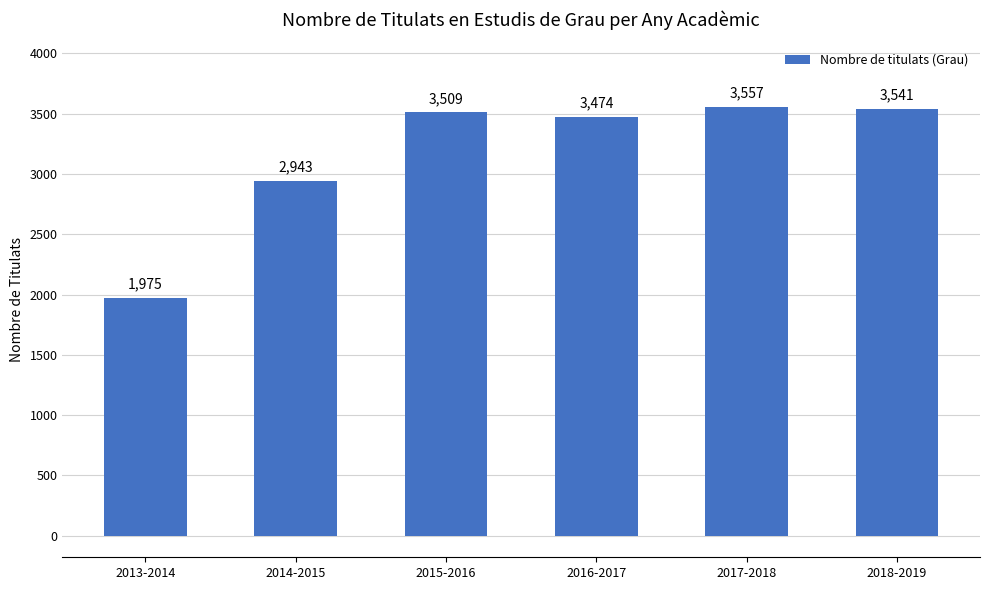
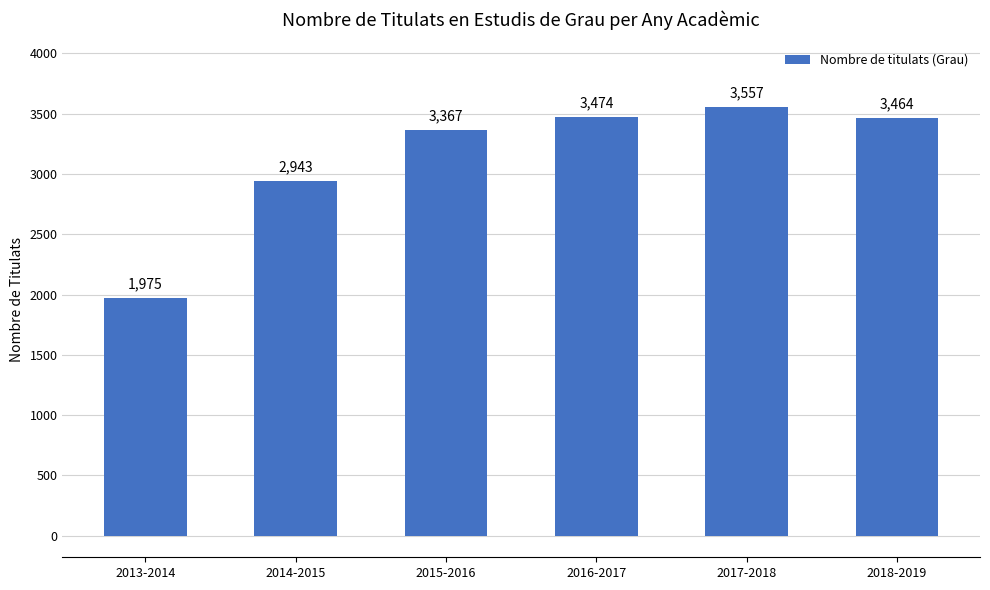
2015-2016: 3,509 -> 3,367
2018-2019: 3,541 -> 3,464
